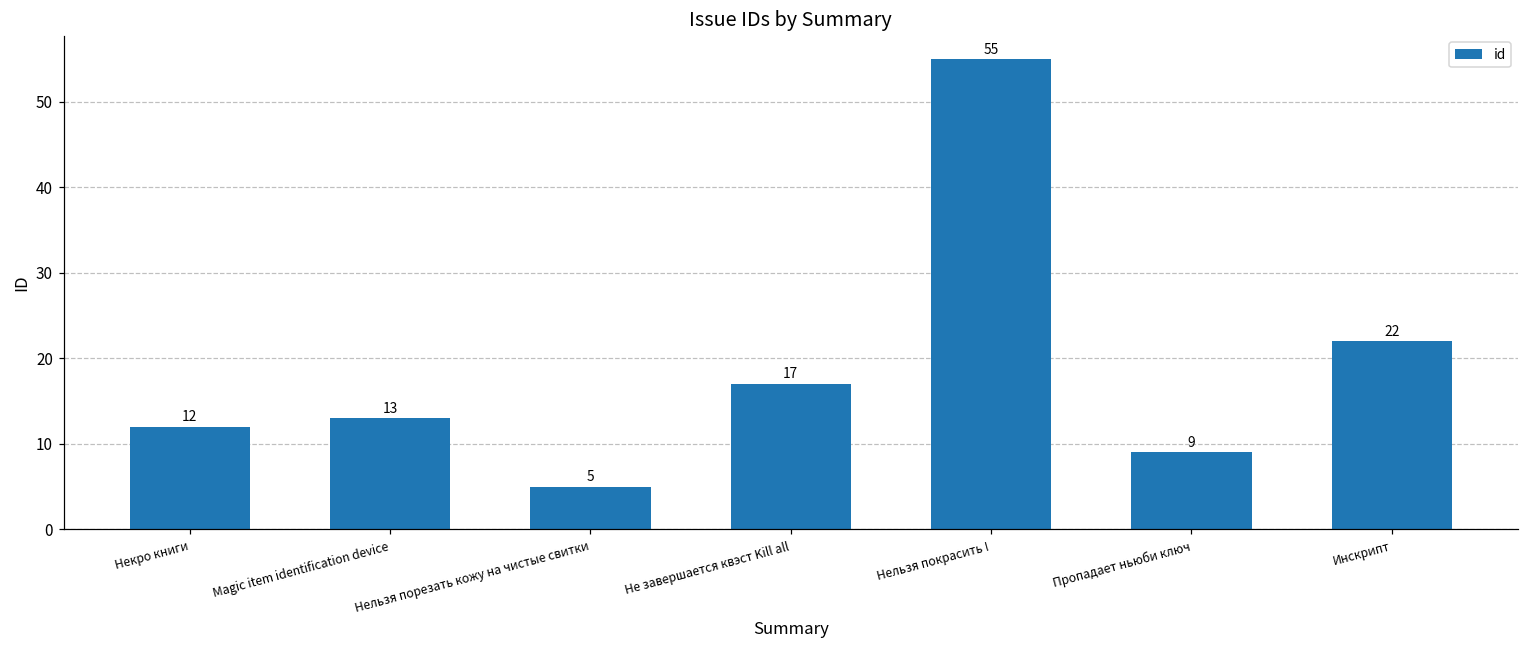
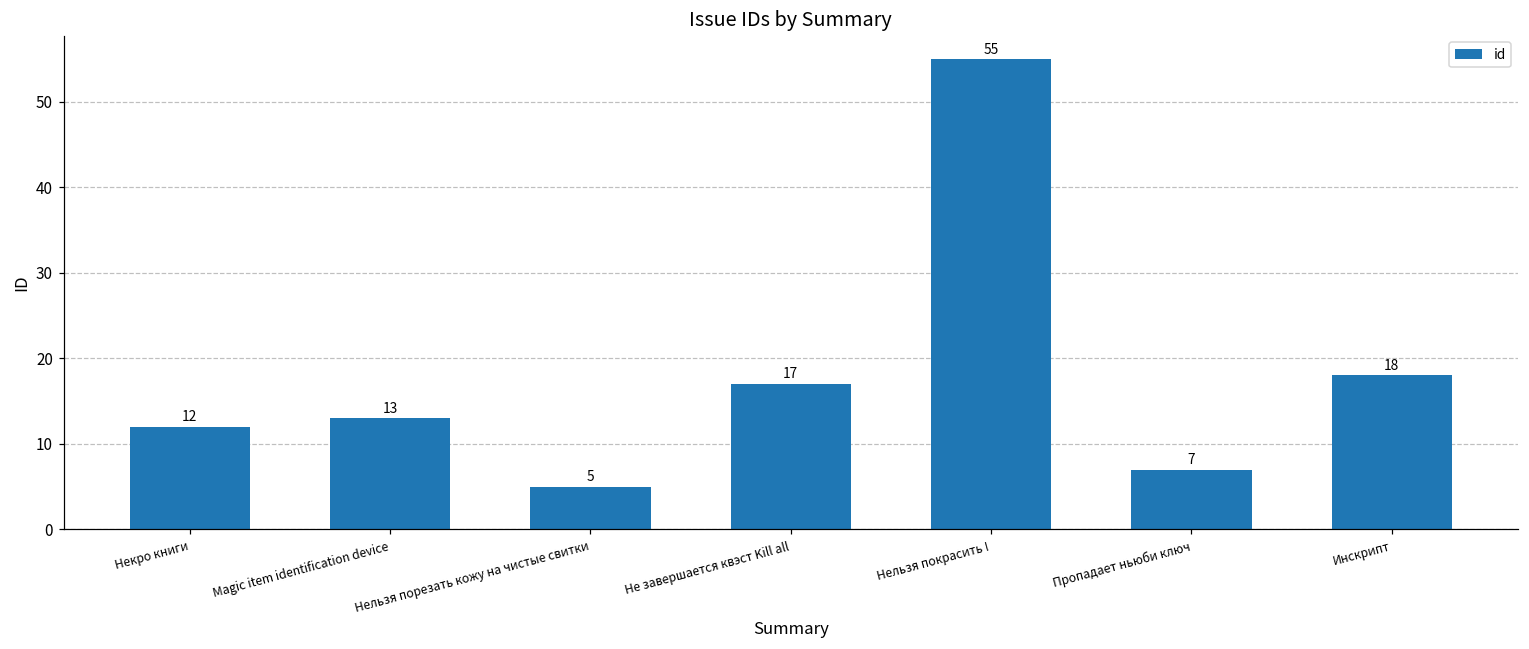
Пропадает ньюби ключ: 9 -> 7
Инскрипт: 22 -> 18
